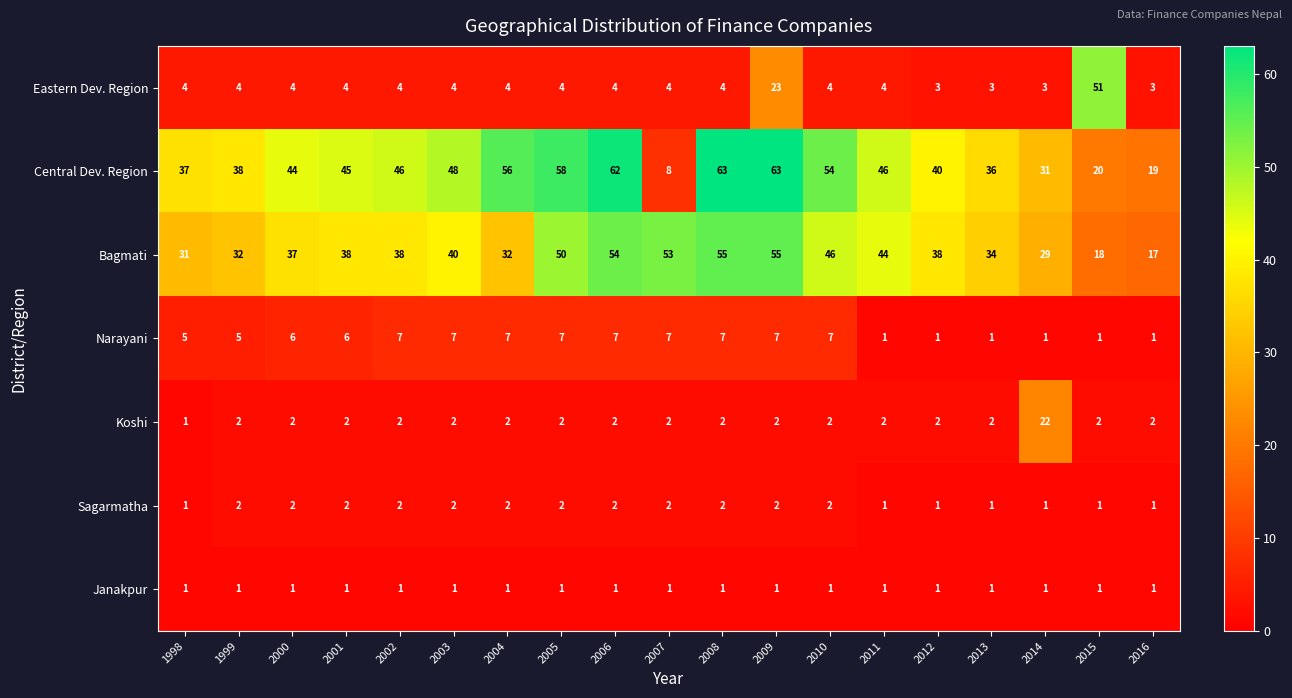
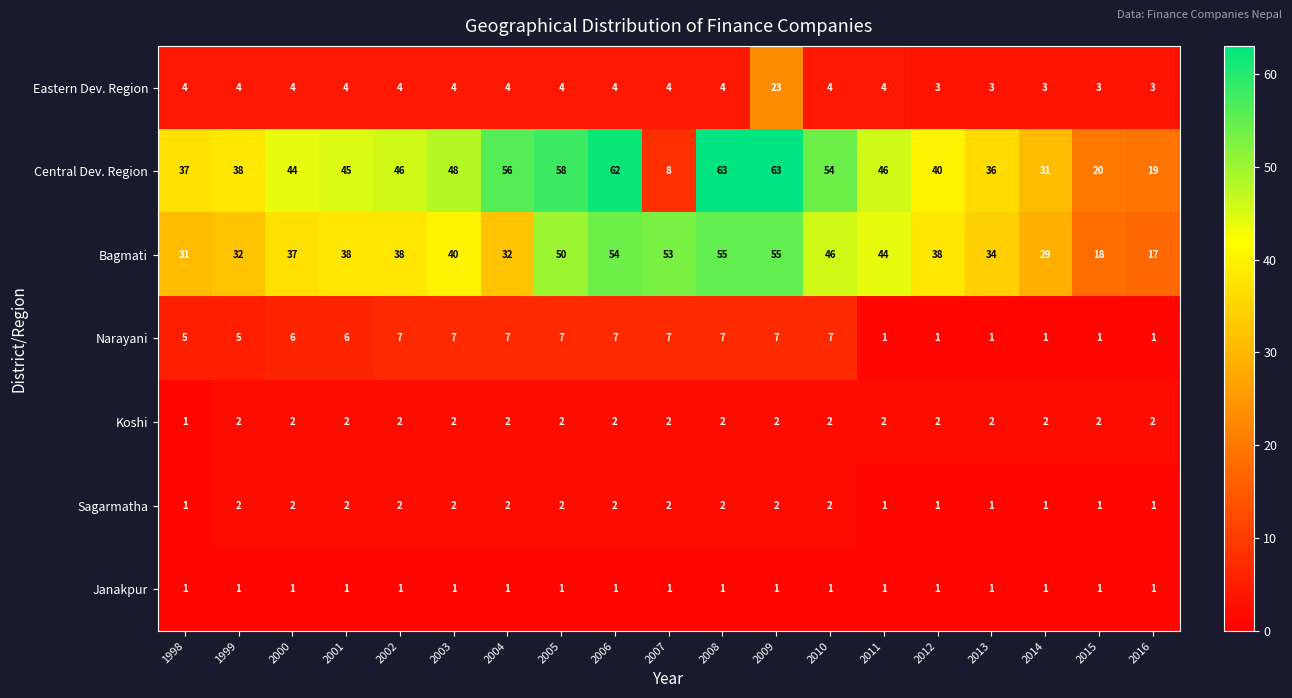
Eastern Dev. Region, 2015: 51 -> 3
Koshi, 2014: 22 -> 2
